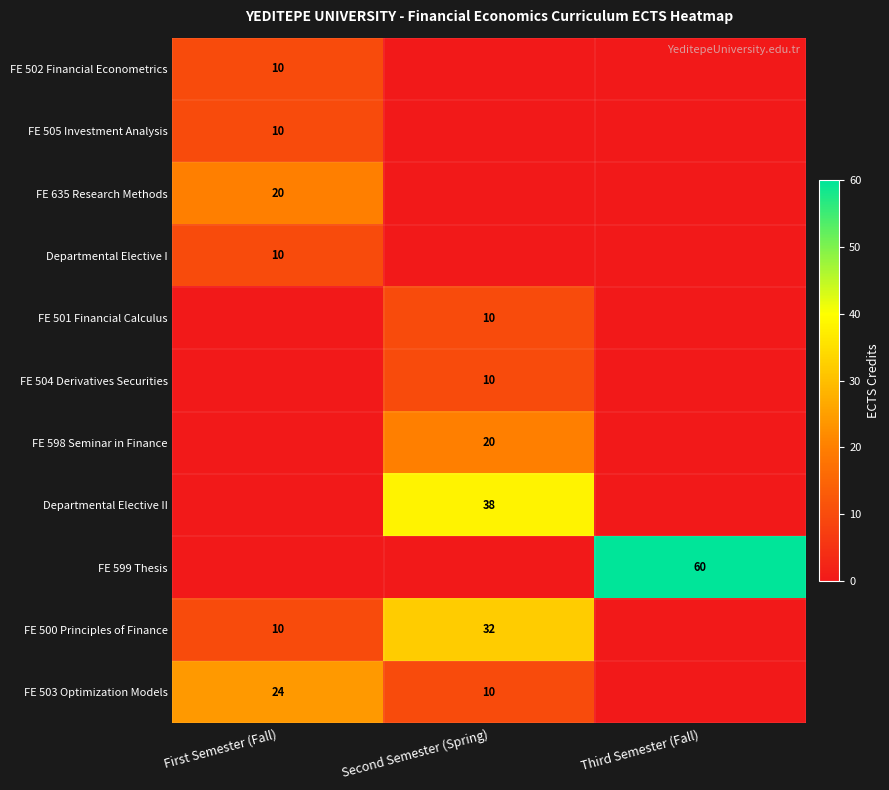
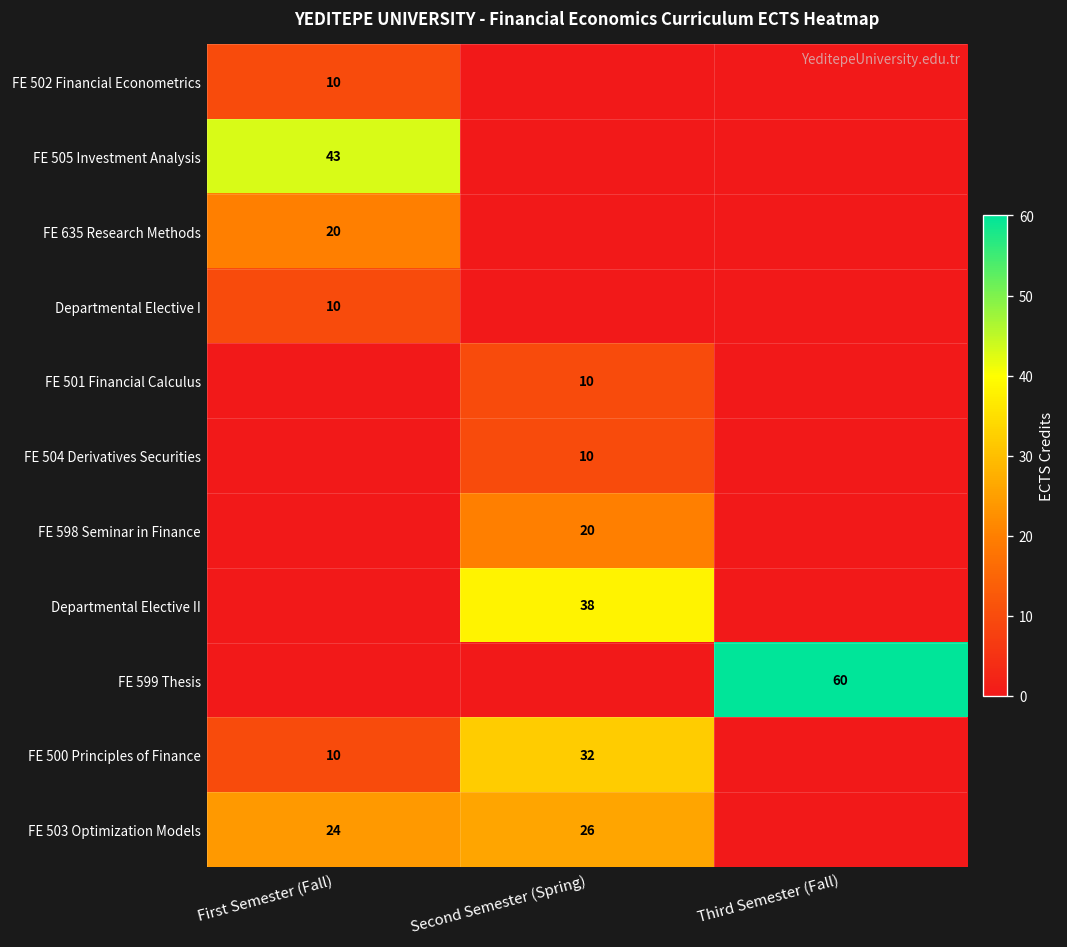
FE 505 Investment Analysis, First Semester (Fall): 10 -> 43
FE 503 Optimization Models, Second Semester (Spring): 10 -> 26
